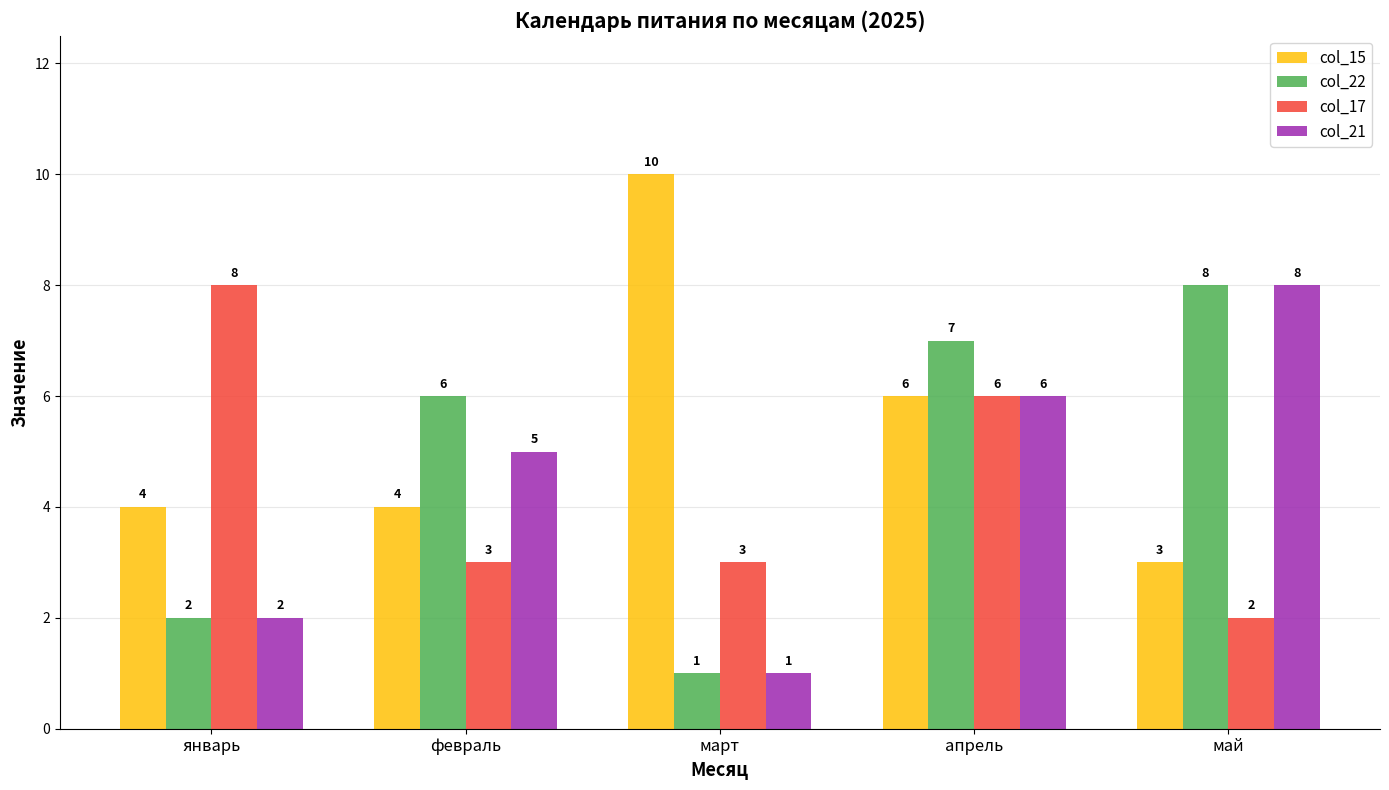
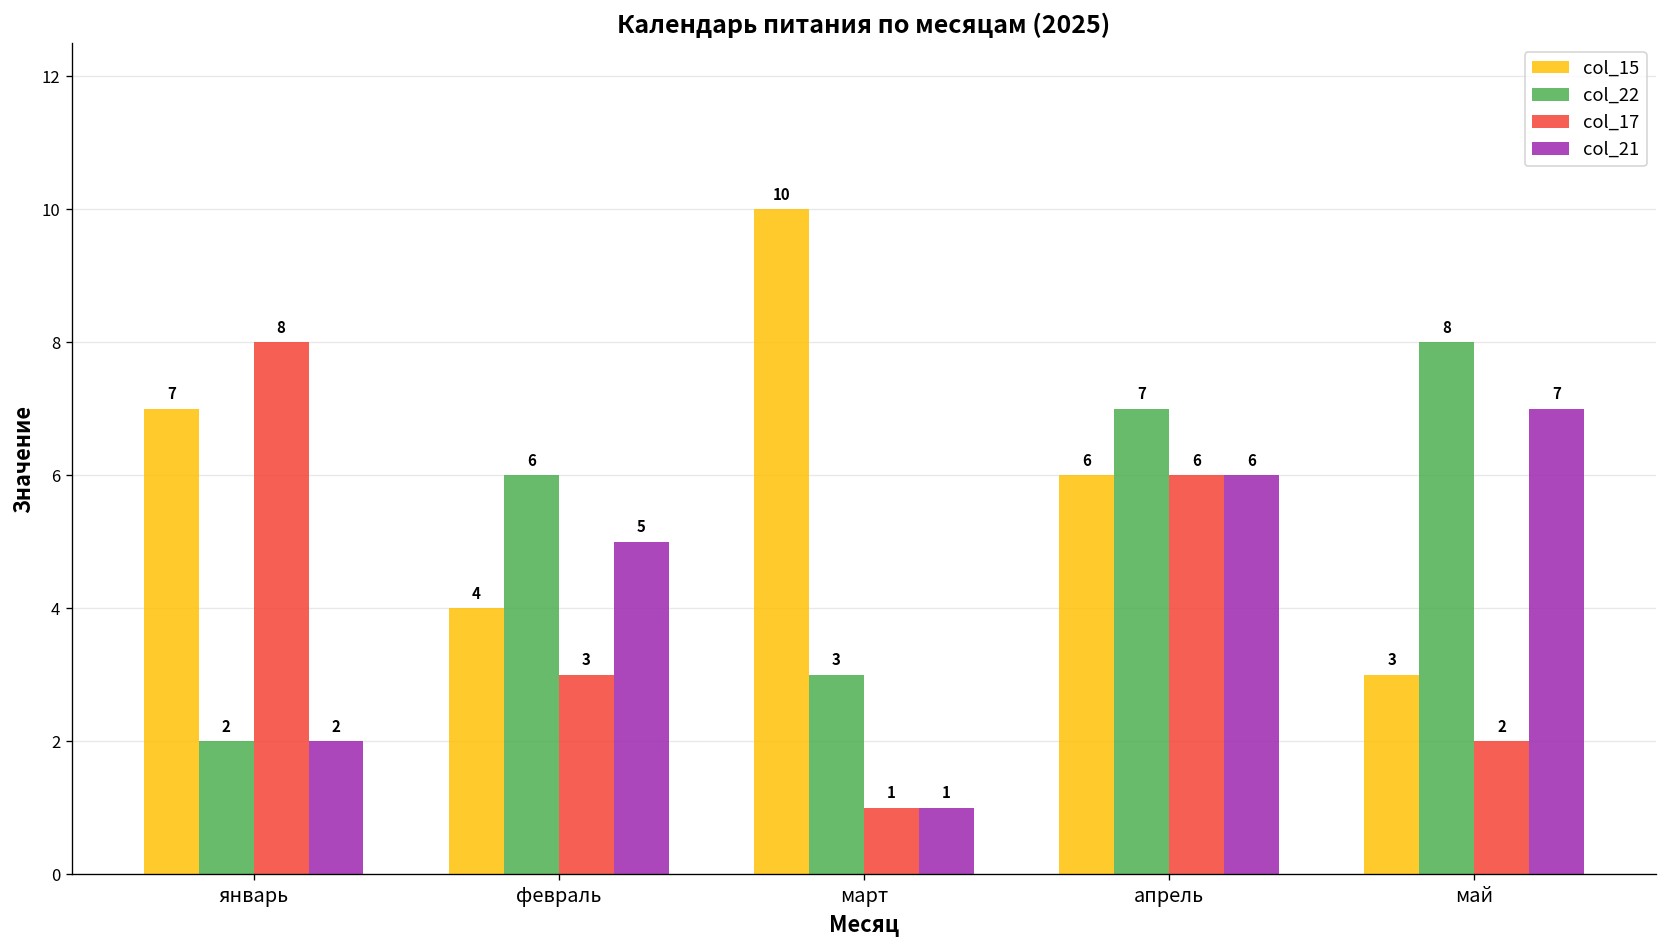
col_15, январь: 4 -> 7
col_22, март: 1 -> 3
col_17, март: 3 -> 1
col_21, май: 8 -> 7
